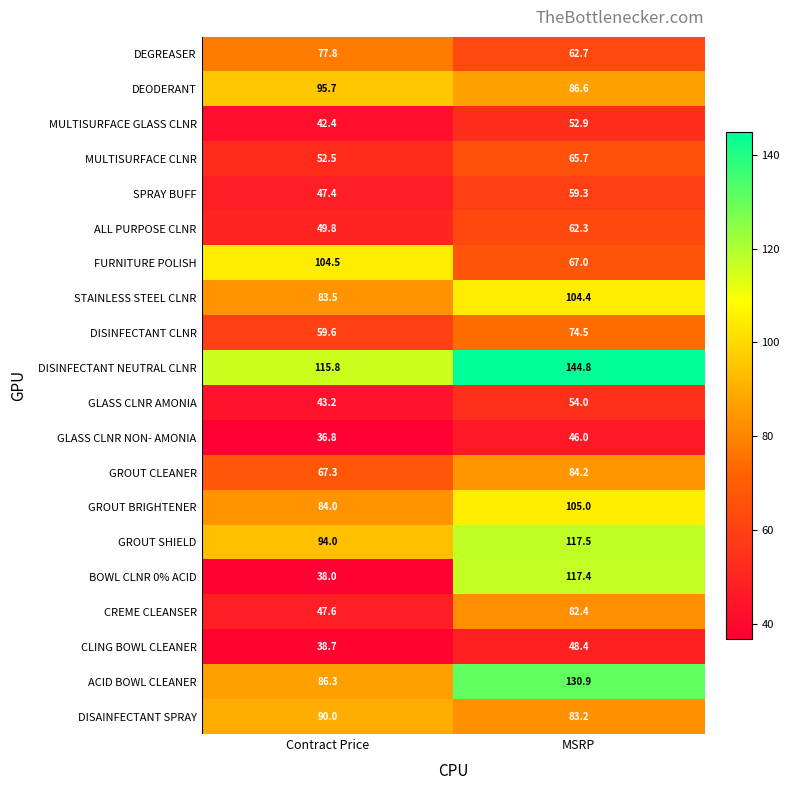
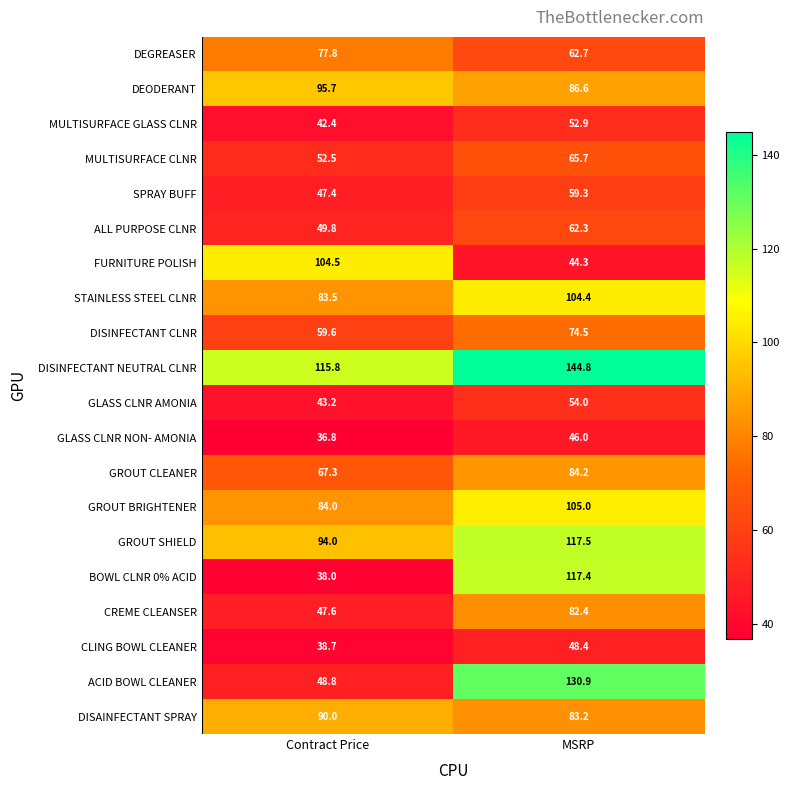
FURNITURE POLISH, MSRP: 67.0 -> 44.3
ACID BOWL CLEANER, Contract Price: 86.3 -> 48.8
